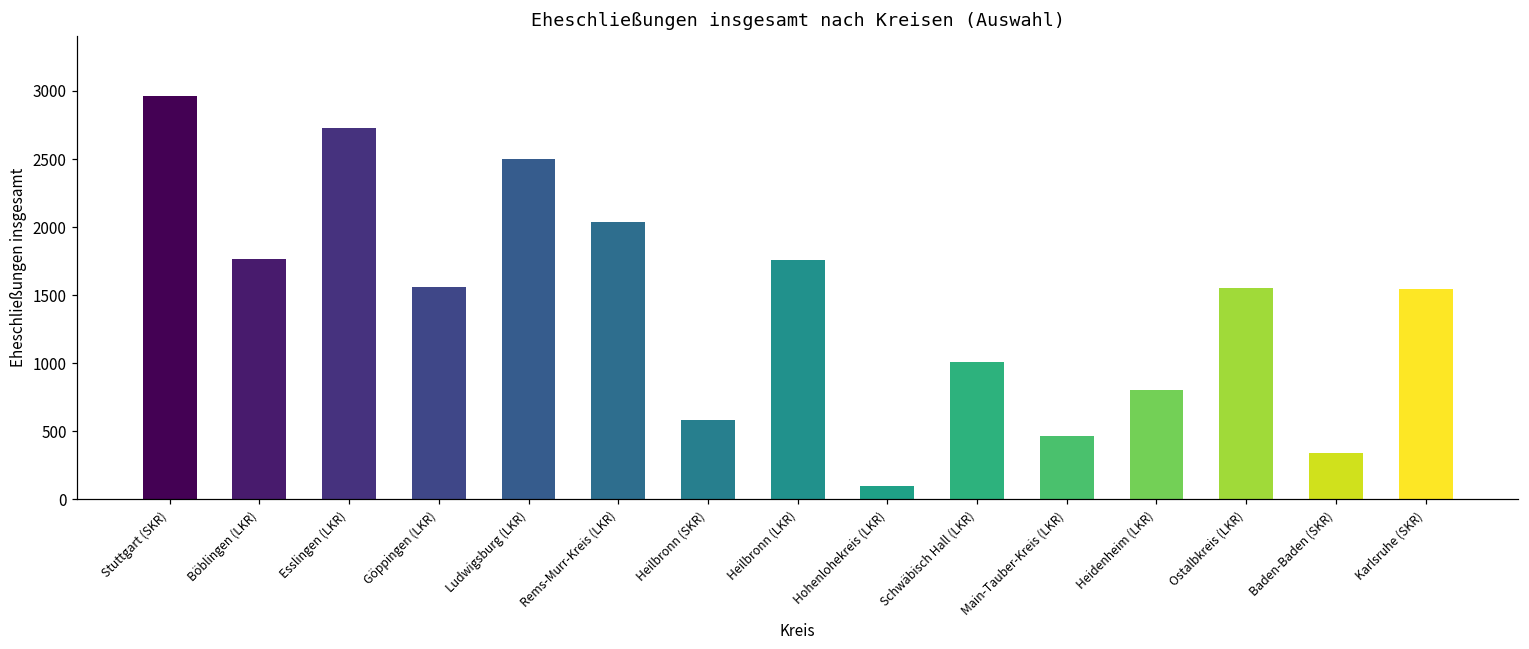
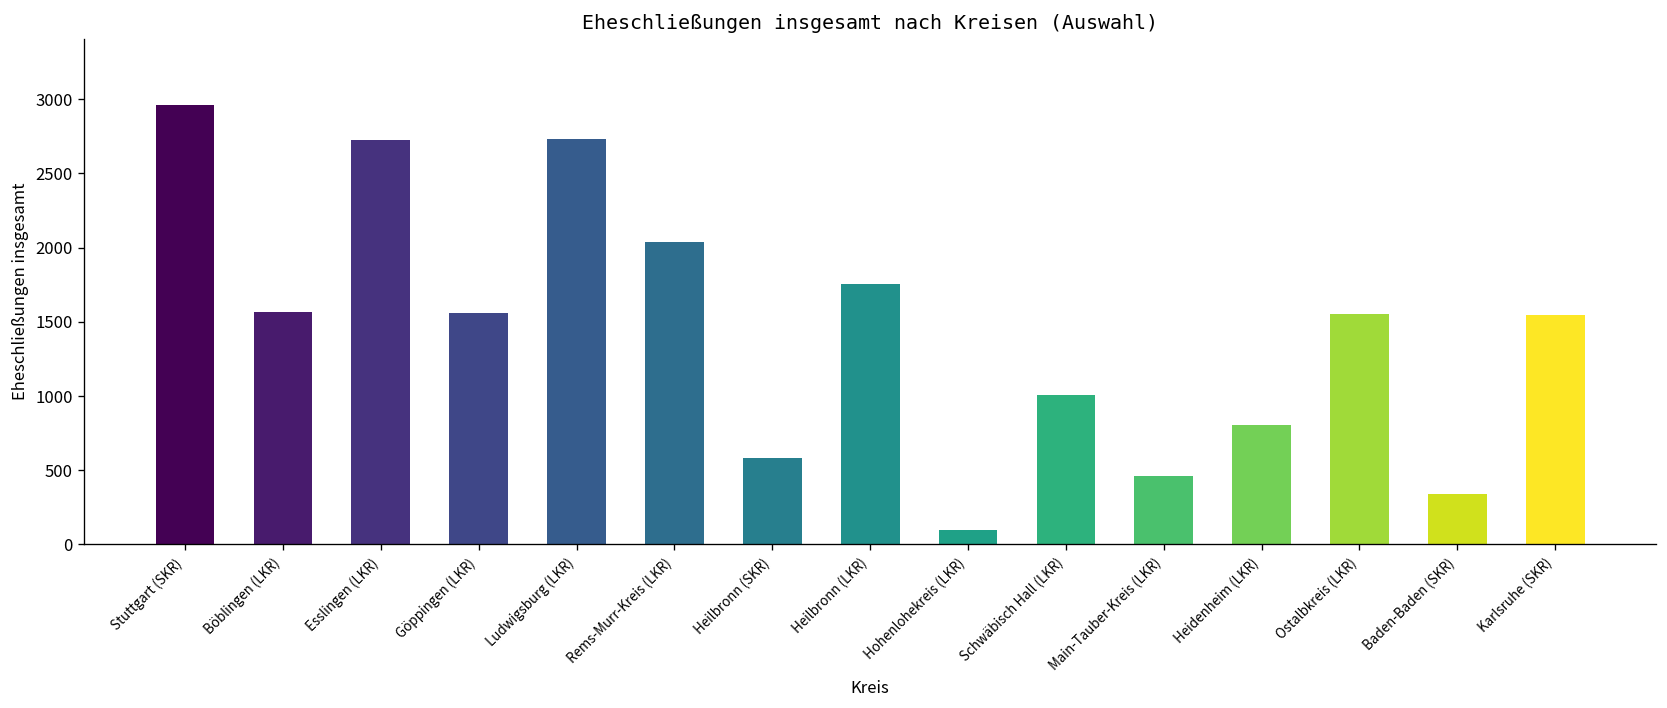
Böblingen (LKR): 1770 -> 1570
Ludwigsburg (LKR): 2500 -> 2730
